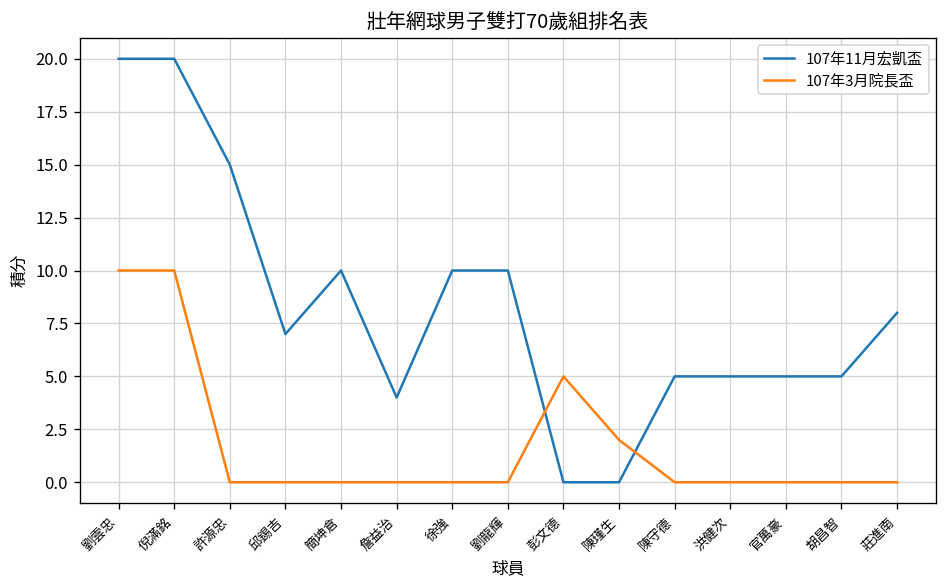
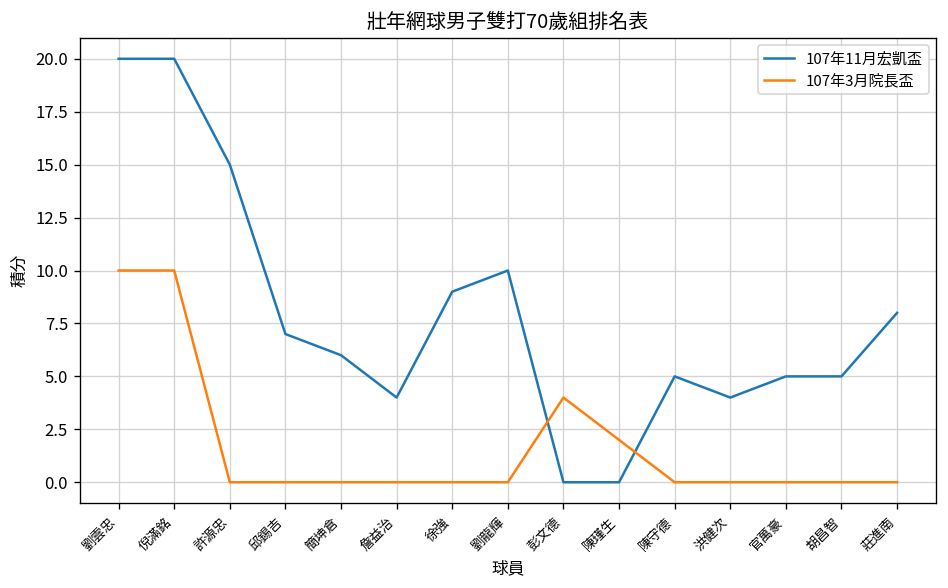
107年11月宏凱盃, 簡坤倉: 10 -> 6
107年11月宏凱盃, 徐強: 10 -> 9
107年3月院長盃, 彭文德: 5 -> 4
107年11月宏凱盃, 洪健次: 5 -> 4
